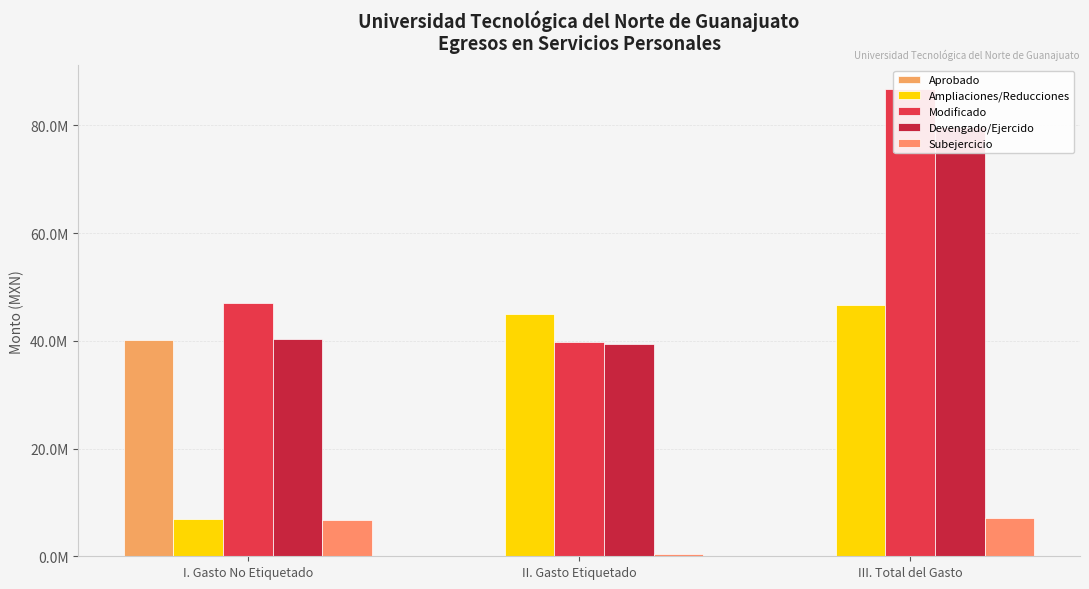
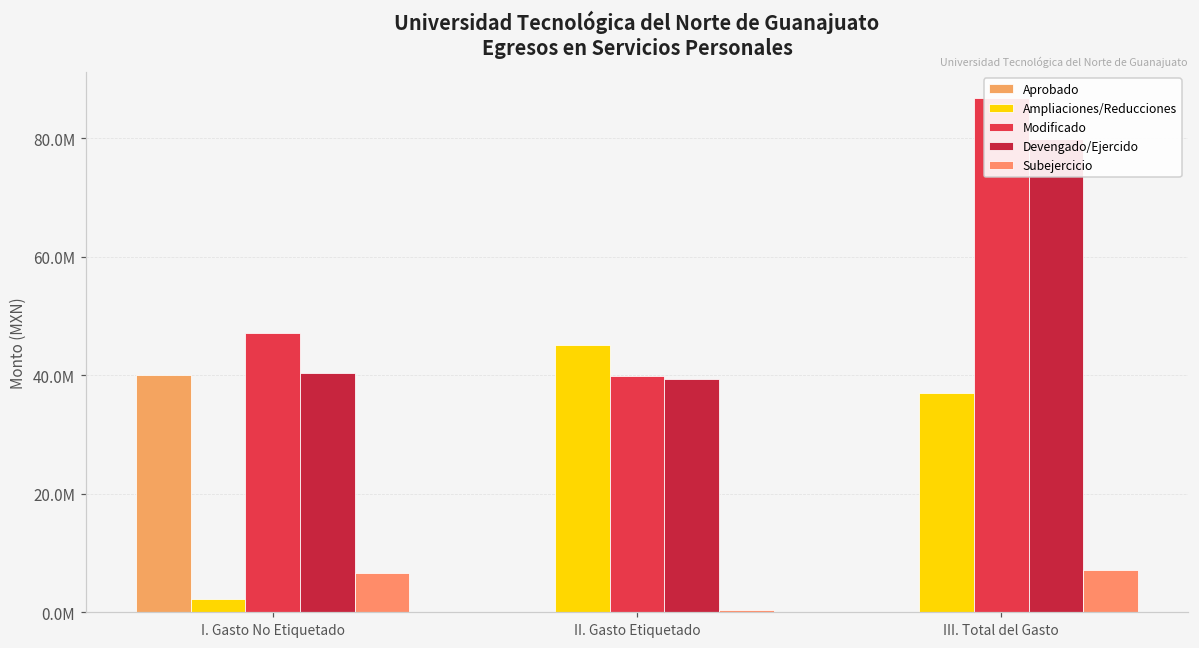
Ampliaciones/Reducciones, I. Gasto No Etiquetado: 7000000 -> 2000000
Ampliaciones/Reducciones, III. Total del Gasto: 47000000 -> 37000000
